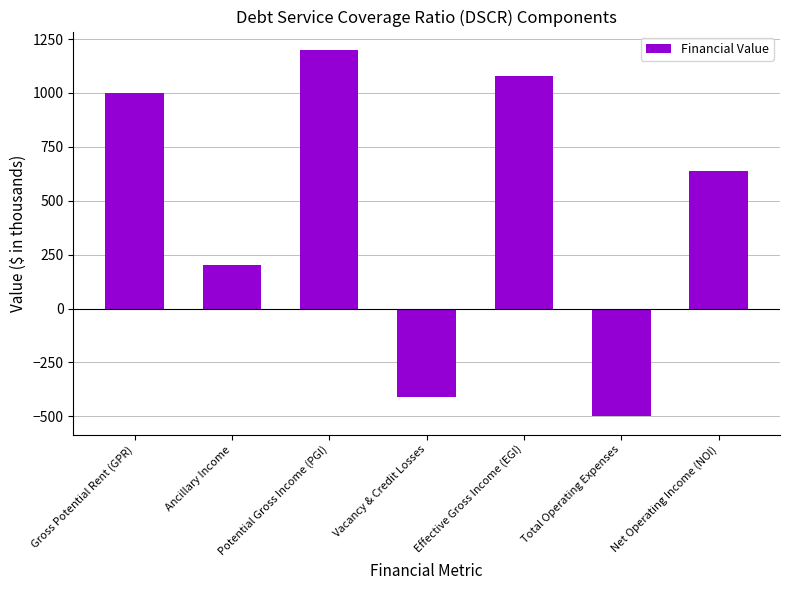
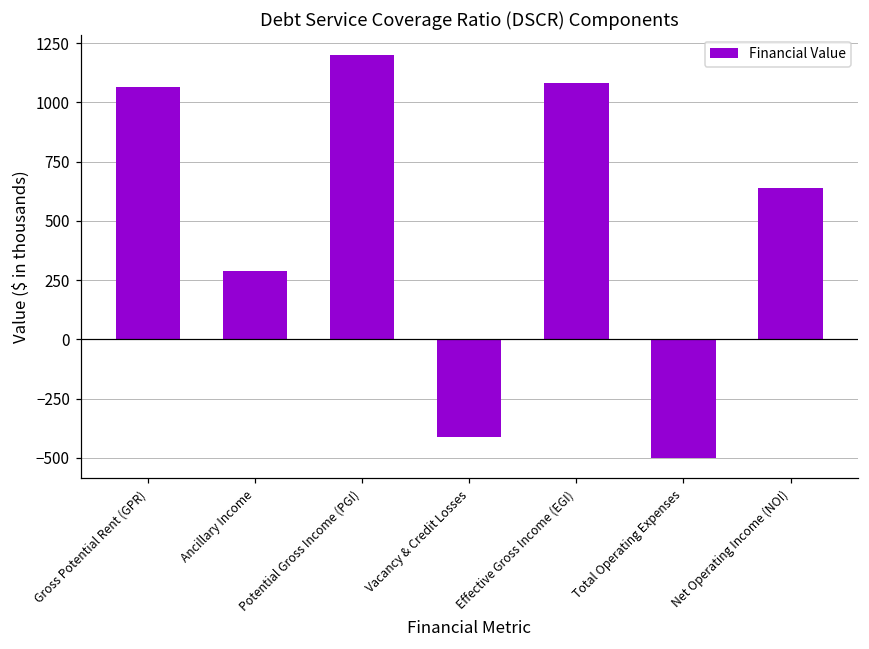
Gross Potential Rent (GPR): 1000 -> 1070
Ancillary Income: 200 -> 290
